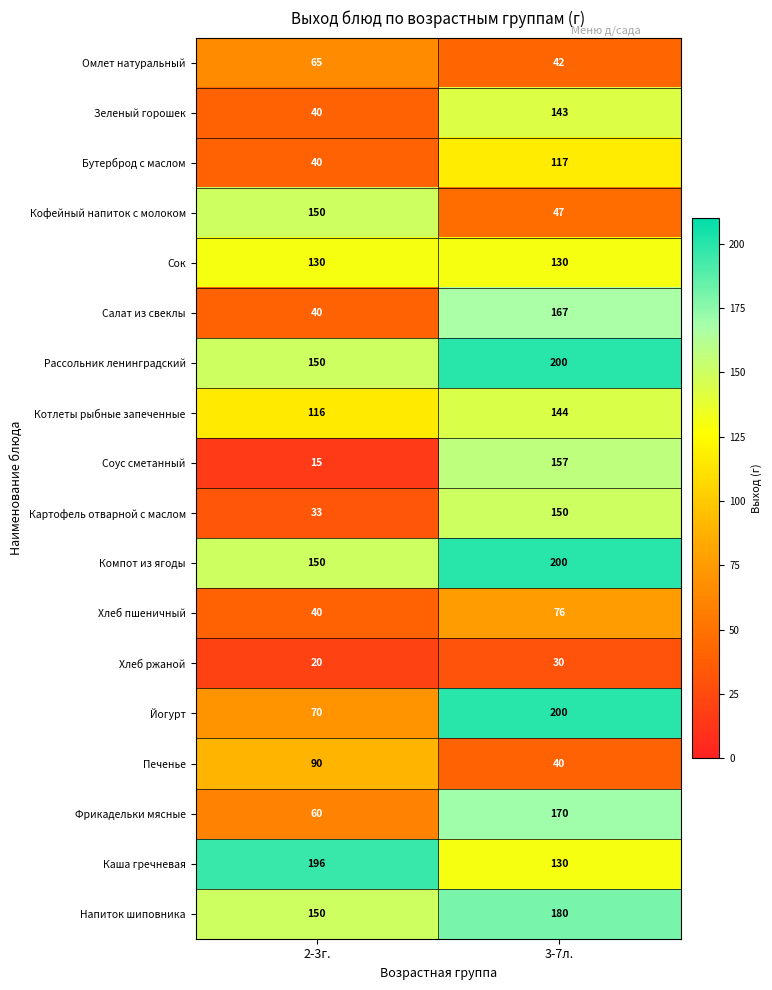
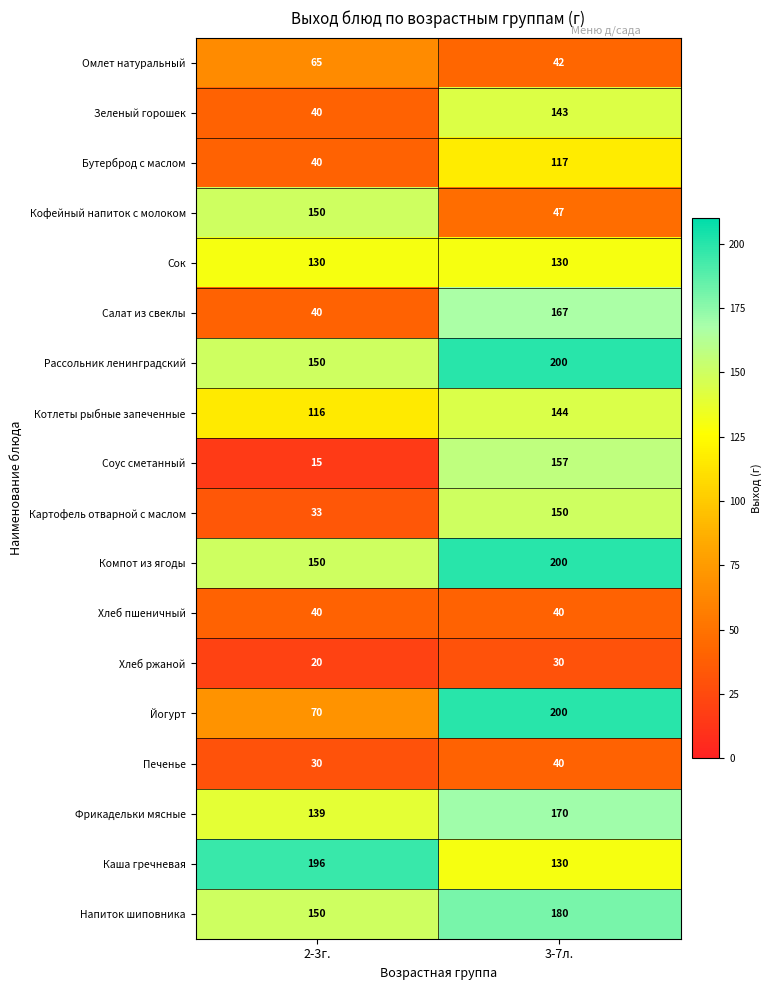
Хлеб пшеничный, 3-7л.: 76 -> 40
Печенье, 2-3г.: 90 -> 30
Фрикадельки мясные, 2-3г.: 60 -> 139
